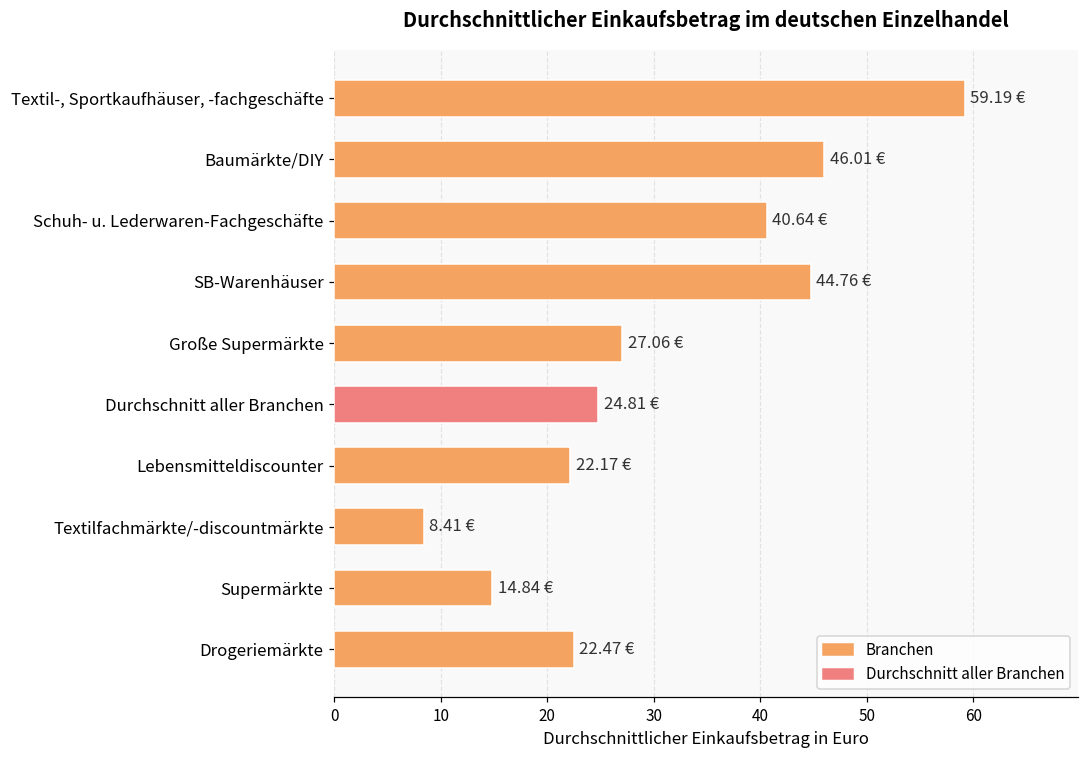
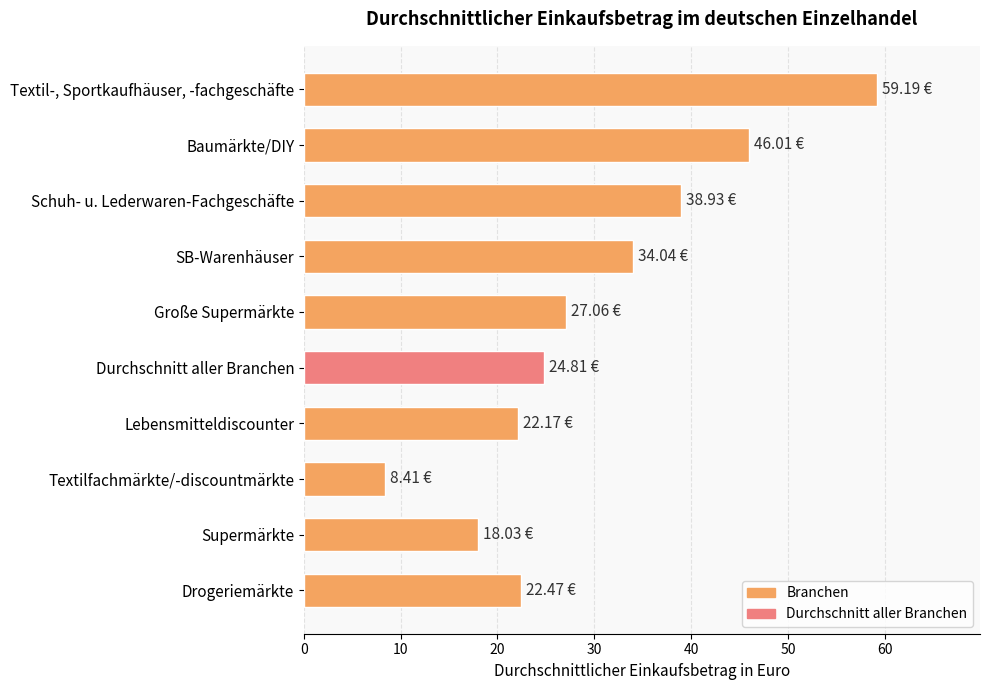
Schuh- u. Lederwaren-Fachgeschäfte: 40.64 -> 38.93
SB-Warenhäuser: 44.76 -> 34.04
Supermärkte: 14.84 -> 18.03
